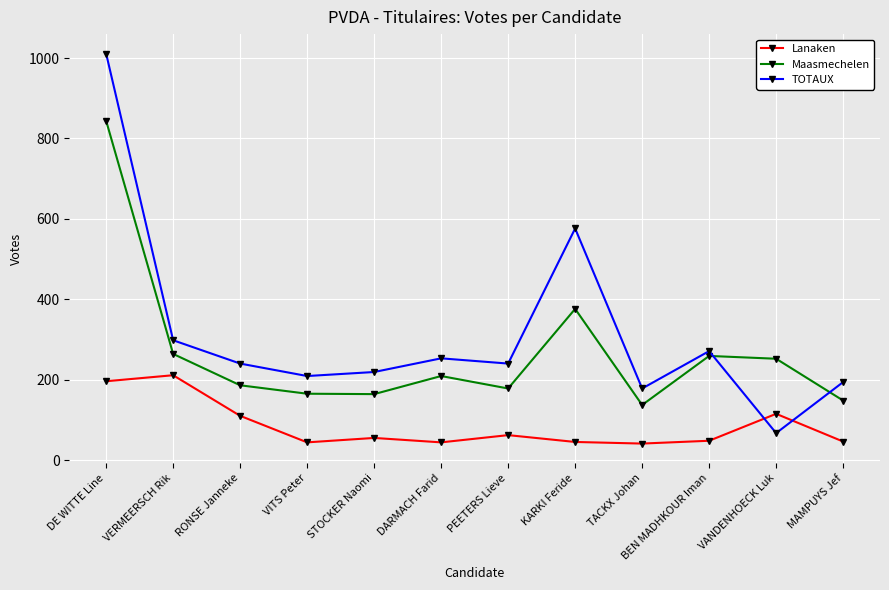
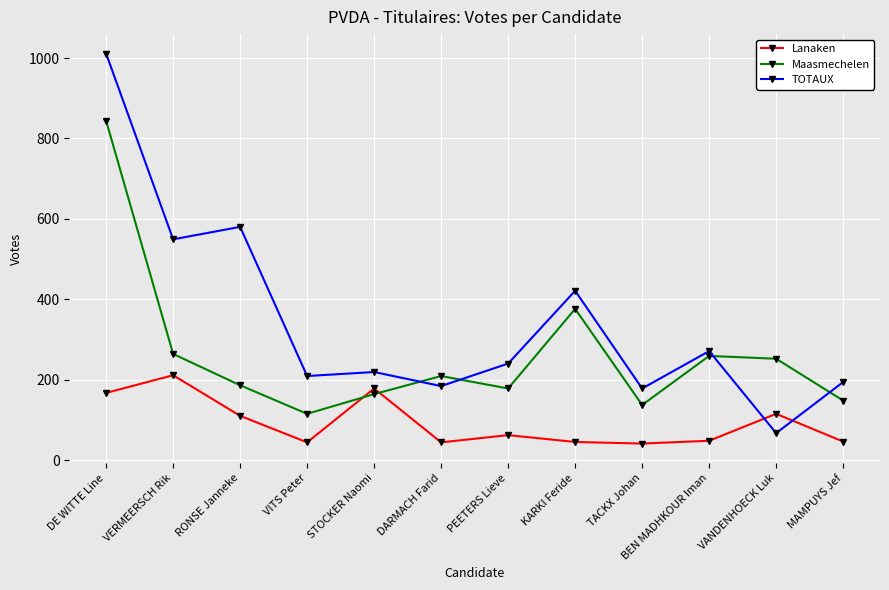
Lanaken, DE WITTE Line: 200 -> 170
TOTAUX, VERMEERSCH Rik: 300 -> 550
TOTAUX, RONSE Janneke: 240 -> 580
Maasmechelen, VITS Peter: 170 -> 120
Lanaken, STOCKER Naomi: 60 -> 180
TOTAUX, DARMACH Farid: 250 -> 180
TOTAUX, KARKI Feride: 580 -> 420
